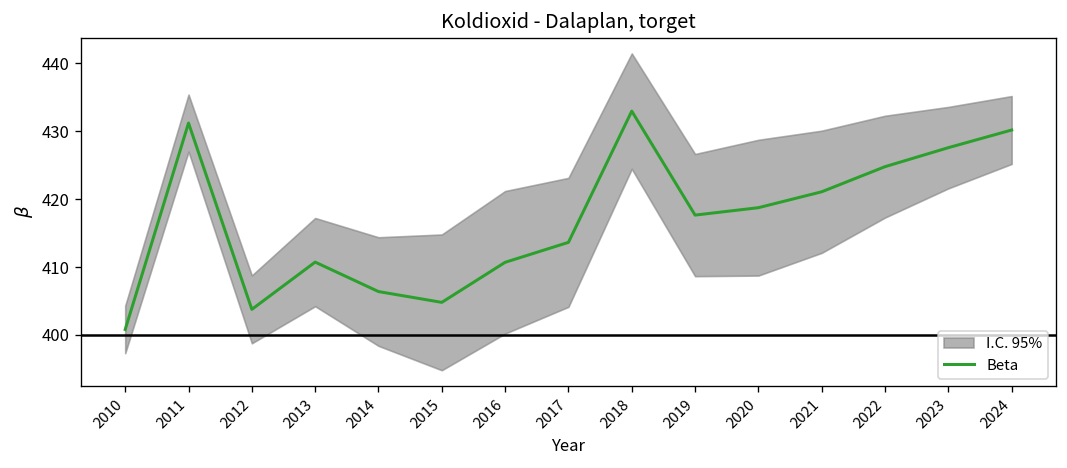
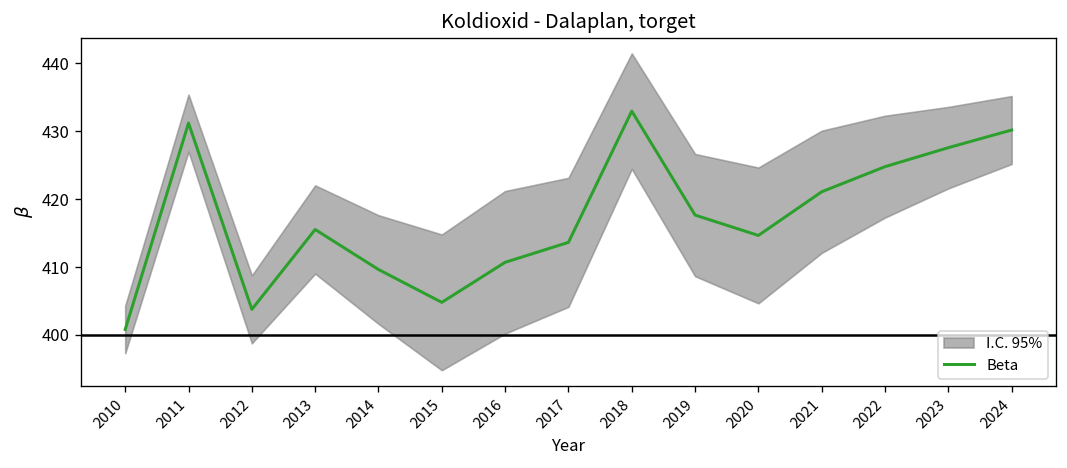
Beta, 2013: 411 -> 416
Beta, 2014: 406 -> 410
Beta, 2020: 419 -> 415
